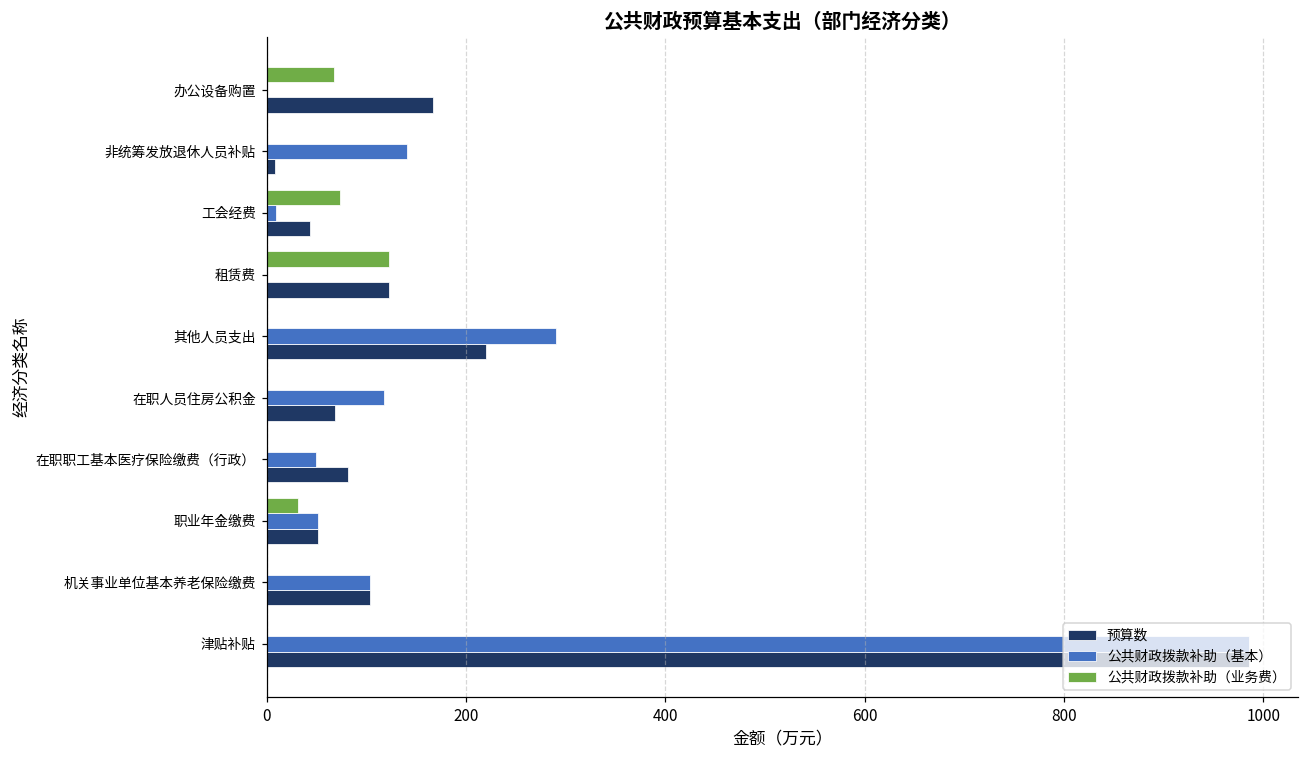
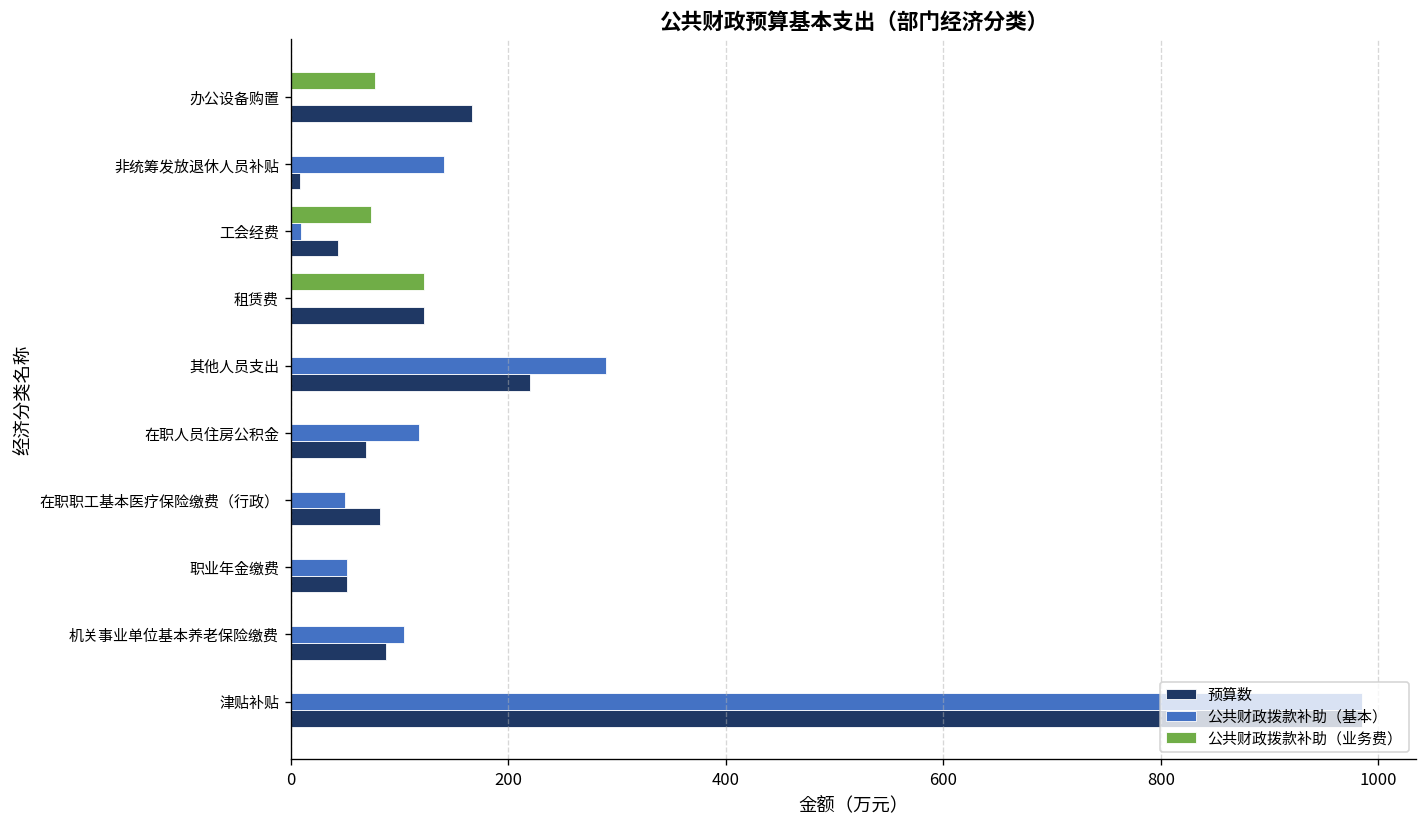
公共财政拨款补助（业务费）, 办公设备购置: 70 -> 80
公共财政拨款补助（业务费）, 职业年金缴费: 30 -> 0
预算数, 机关事业单位基本养老保险缴费: 100 -> 90
